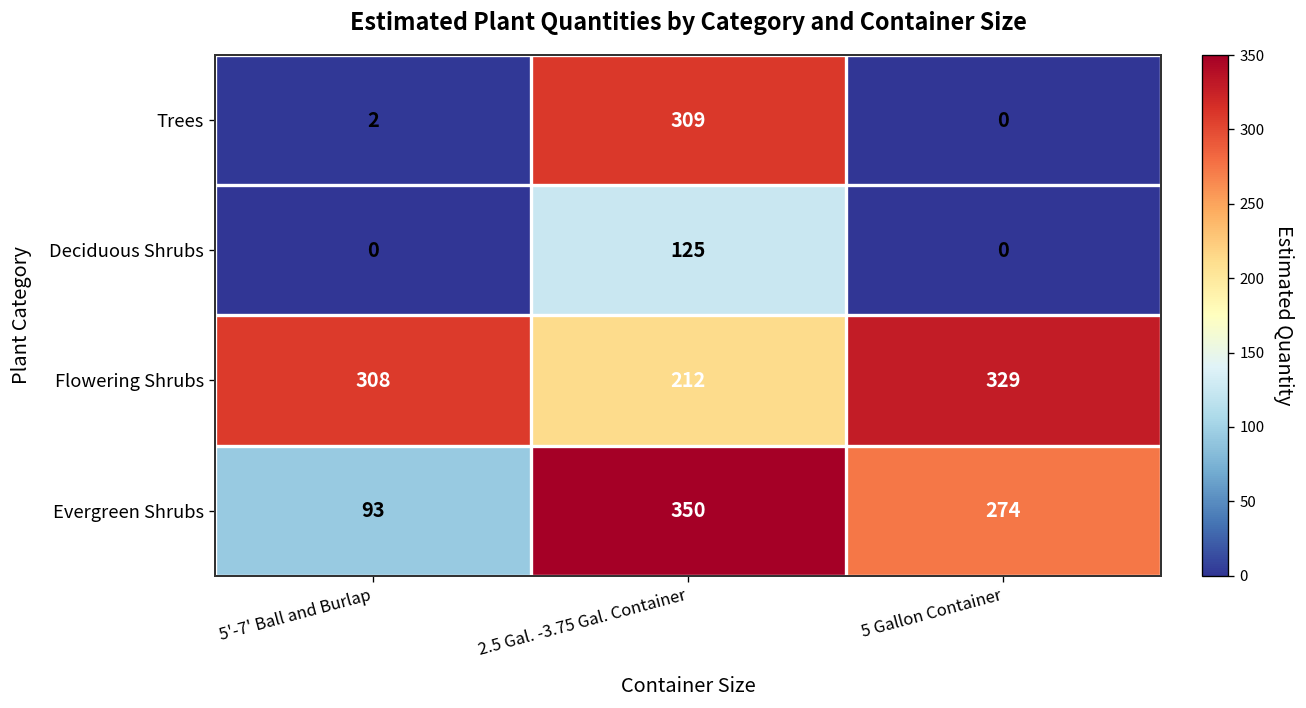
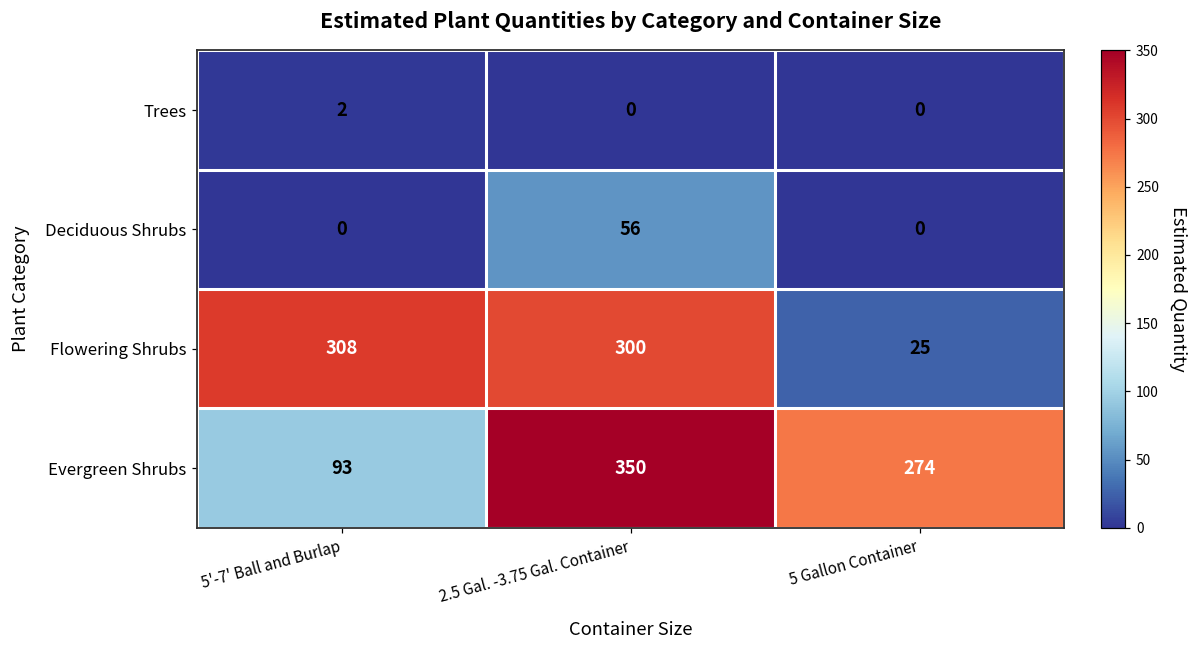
Trees, 2.5 Gal. -3.75 Gal. Container: 309 -> 0
Deciduous Shrubs, 2.5 Gal. -3.75 Gal. Container: 125 -> 56
Flowering Shrubs, 2.5 Gal. -3.75 Gal. Container: 212 -> 300
Flowering Shrubs, 5 Gallon Container: 329 -> 25
